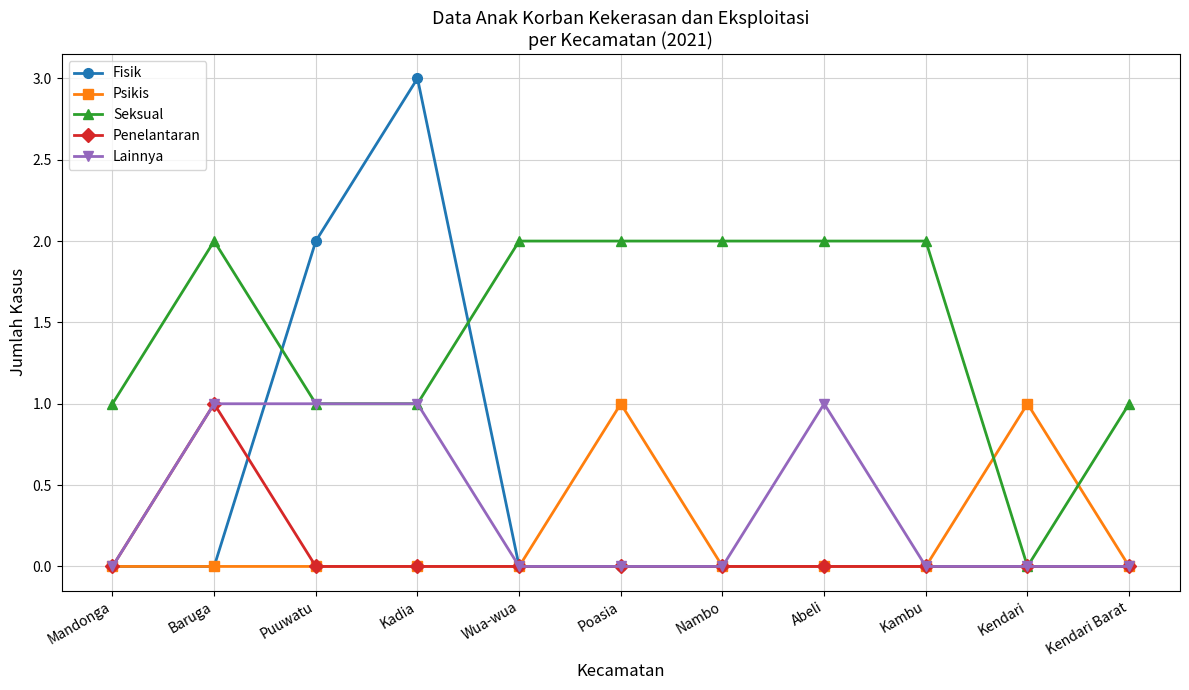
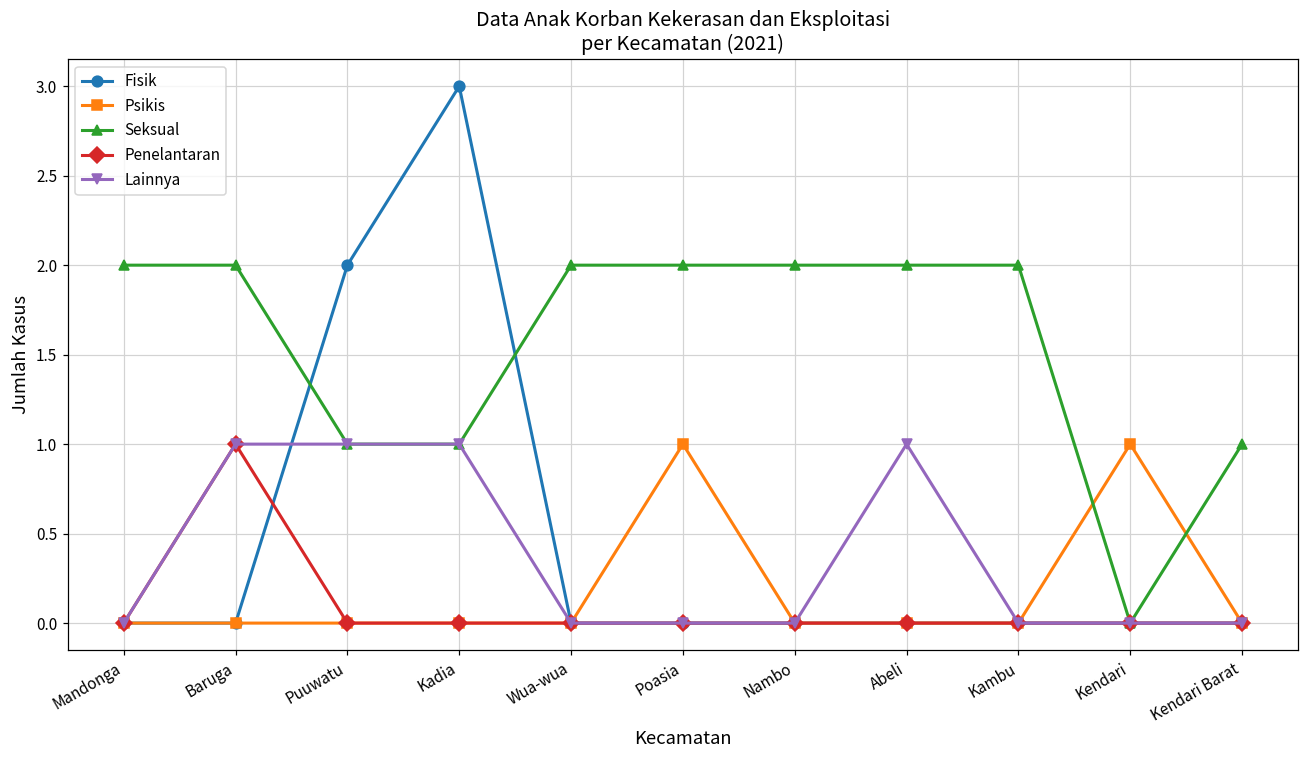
Seksual, Mandonga: 1 -> 2
